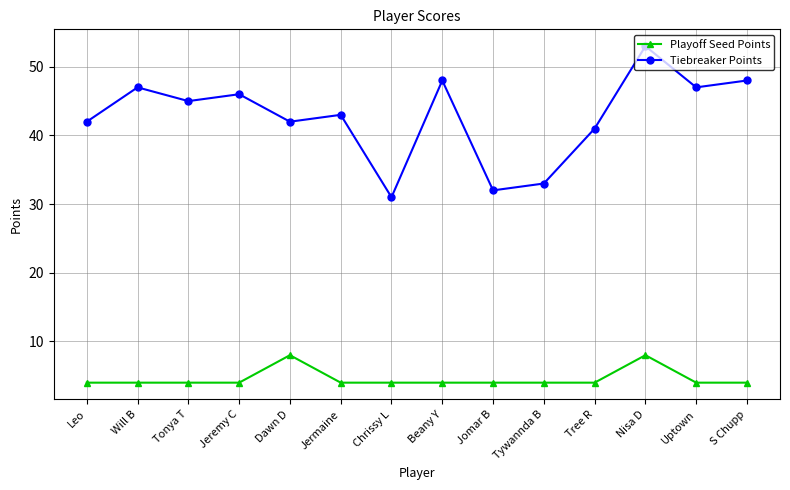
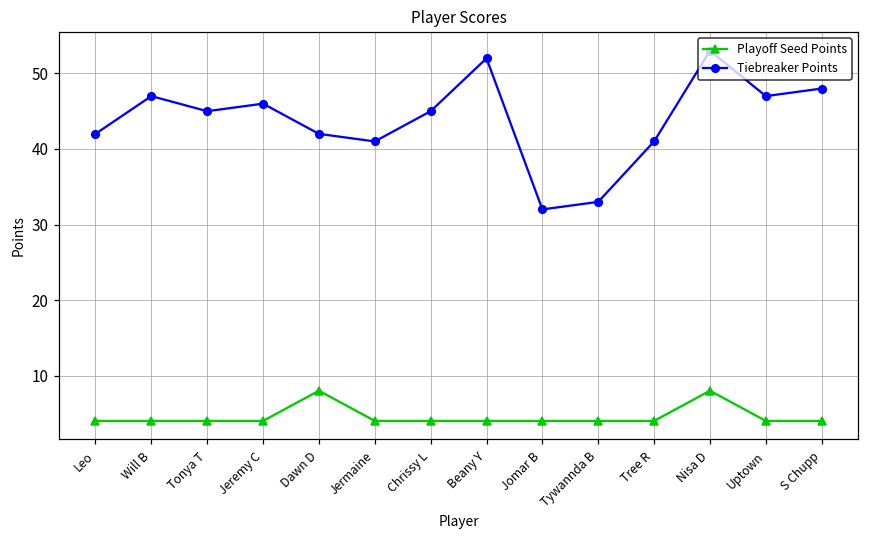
Tiebreaker Points, Jermaine: 43 -> 41
Tiebreaker Points, Chrissy L: 31 -> 45
Tiebreaker Points, Beany Y: 48 -> 52
